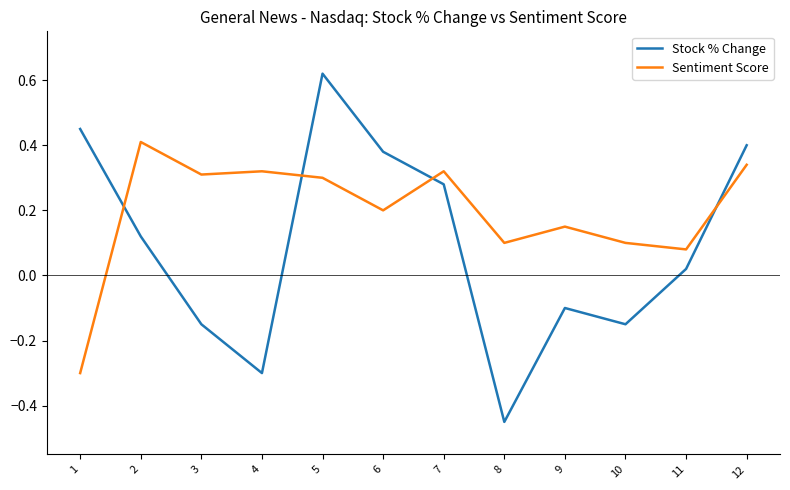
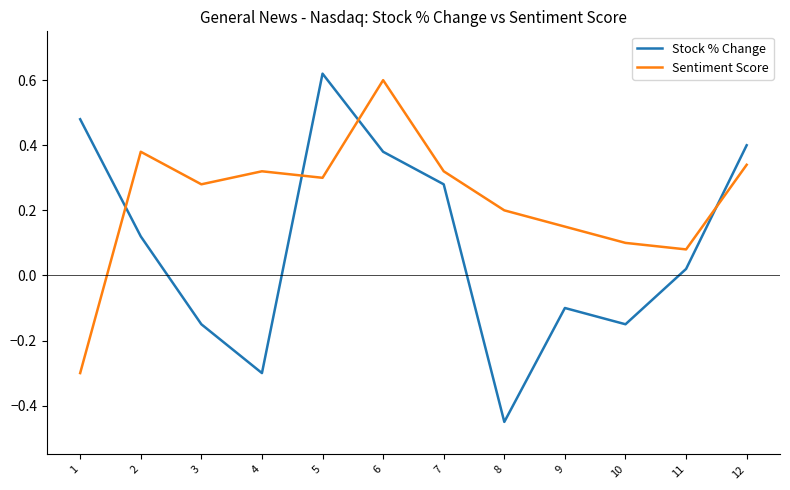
Stock % Change, 1: 0.45 -> 0.48
Sentiment Score, 2: 0.41 -> 0.38
Sentiment Score, 3: 0.31 -> 0.28
Sentiment Score, 6: 0.2 -> 0.6
Sentiment Score, 8: 0.1 -> 0.2
